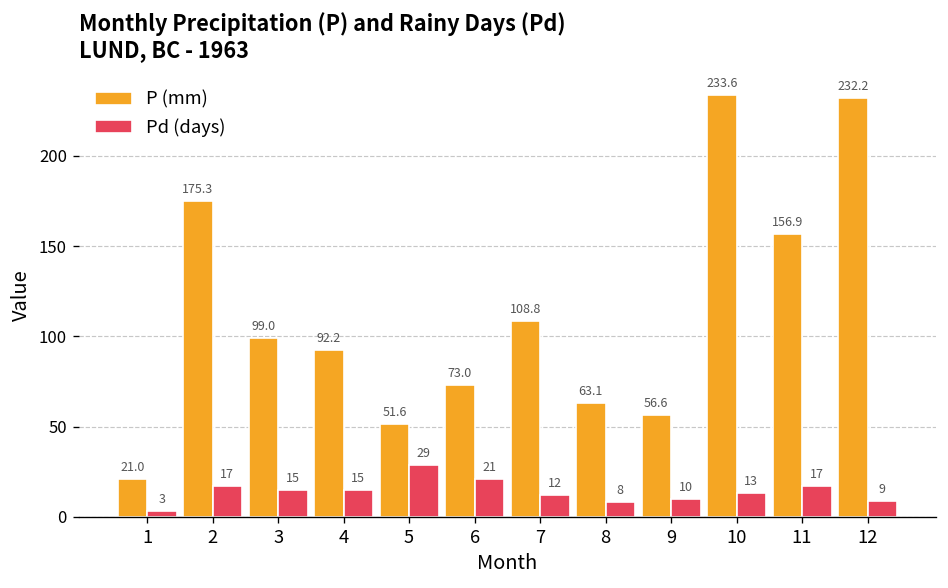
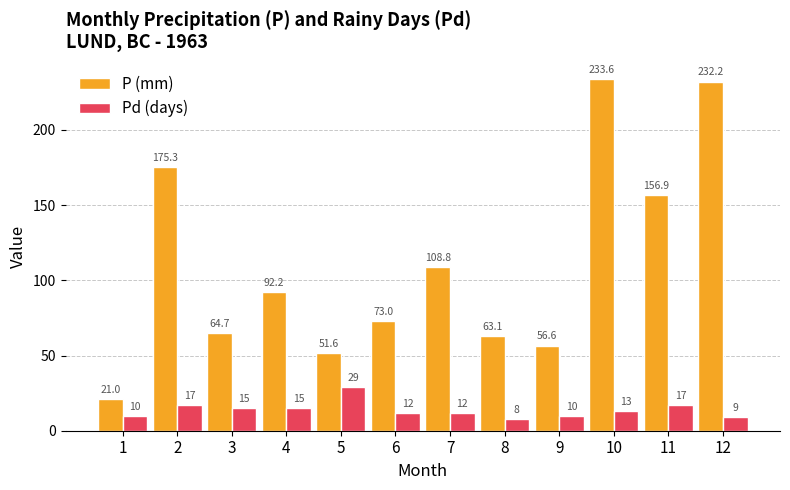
Pd (days), 1: 3 -> 10
P (mm), 3: 99.0 -> 64.7
Pd (days), 6: 21 -> 12
